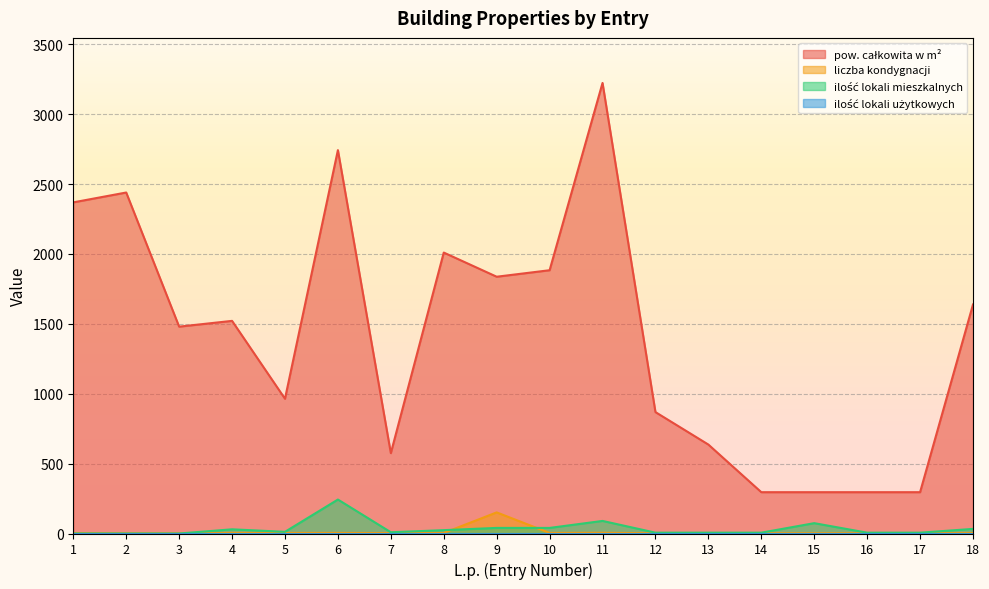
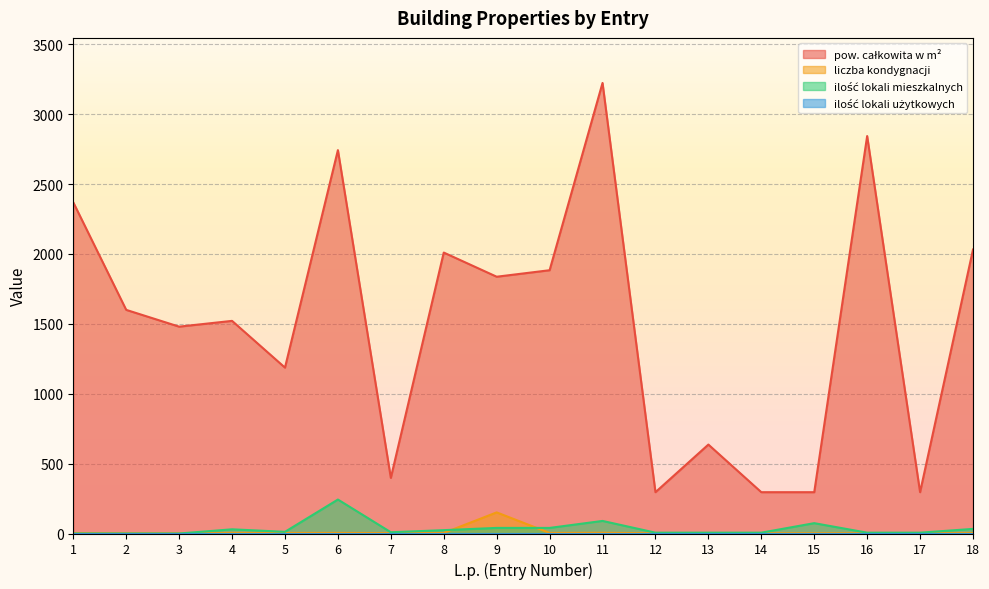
pow. całkowita w m², 2: 2440 -> 1600
pow. całkowita w m², 5: 960 -> 1190
pow. całkowita w m², 7: 580 -> 400
pow. całkowita w m², 12: 870 -> 300
pow. całkowita w m², 16: 300 -> 2840
pow. całkowita w m², 18: 1640 -> 2030
